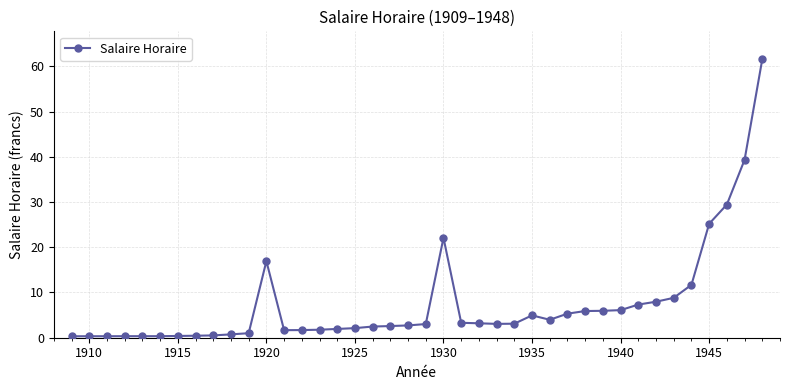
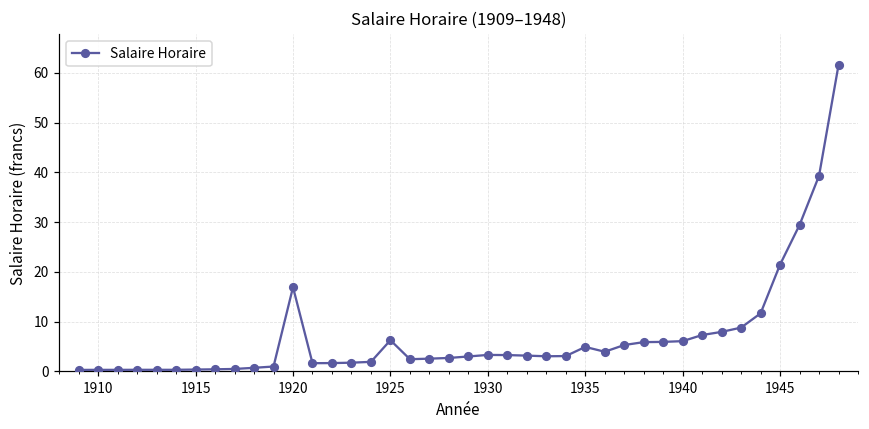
1925: 2 -> 6
1930: 22 -> 3
1945: 25 -> 21
